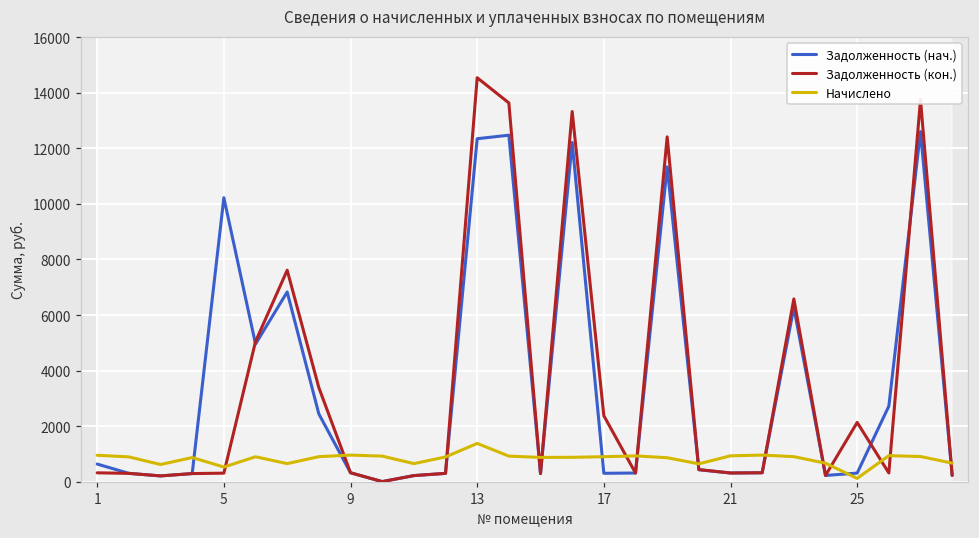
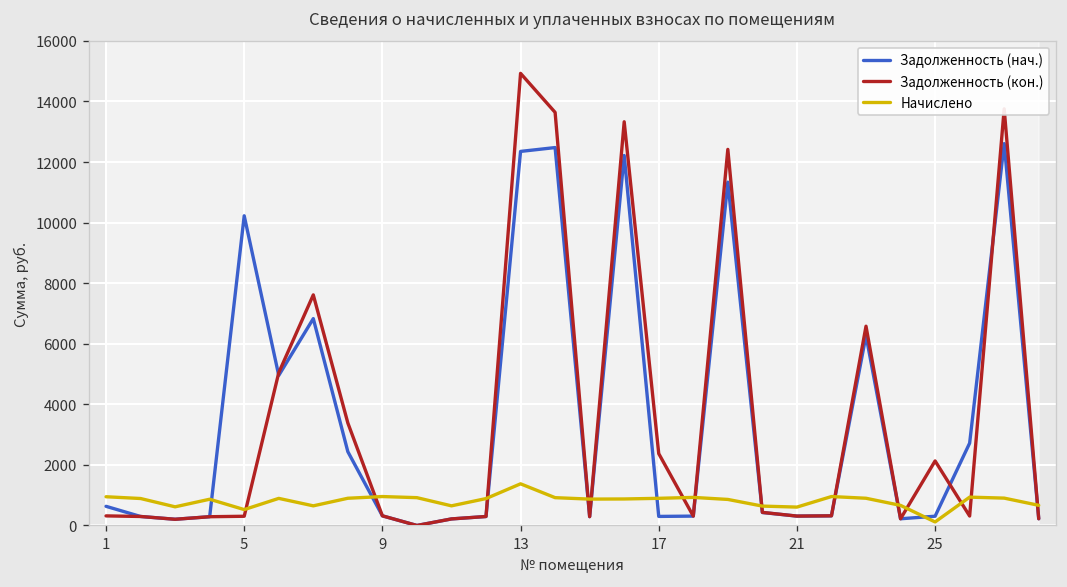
Задолженность (кон.), 13: 14500 -> 14900
Начислено, 21: 900 -> 600
